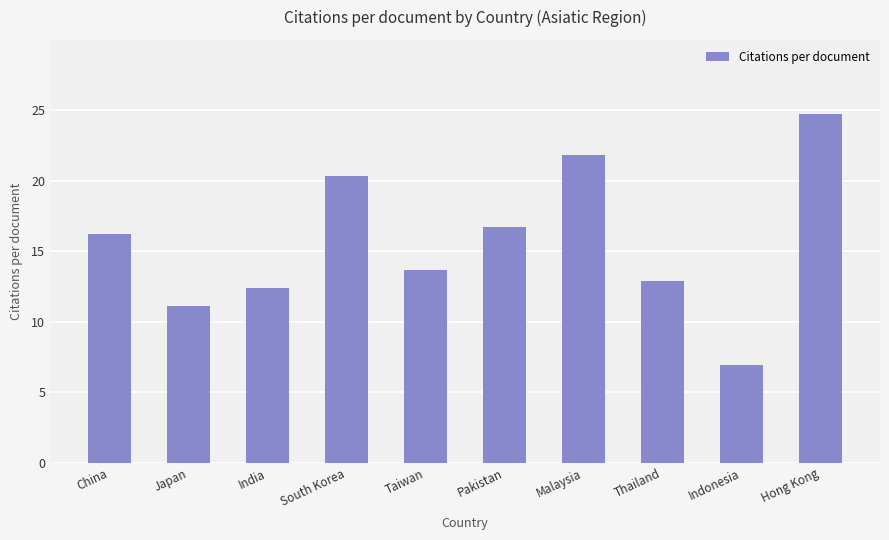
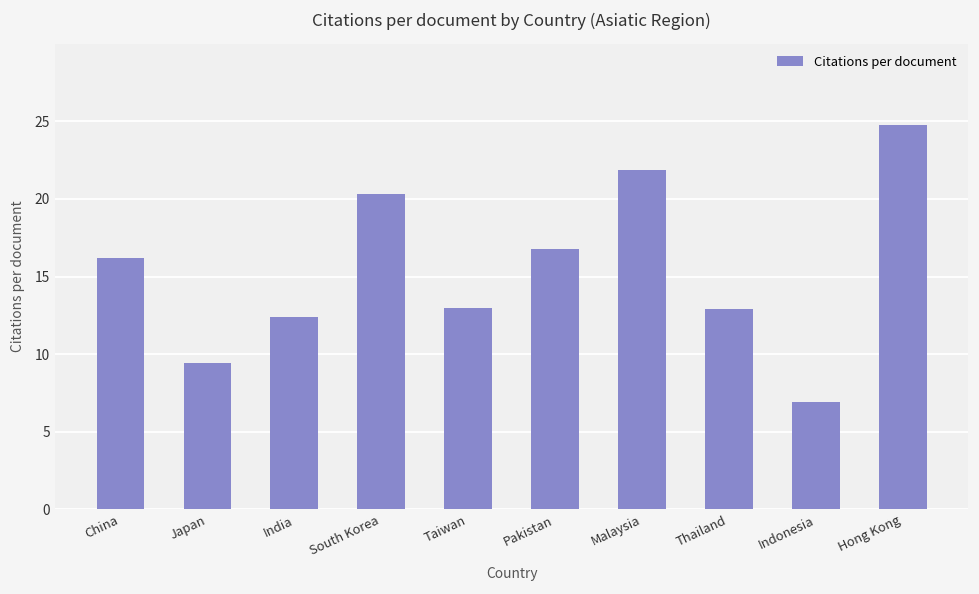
Japan: 11.1 -> 9.4
Taiwan: 13.7 -> 12.9
